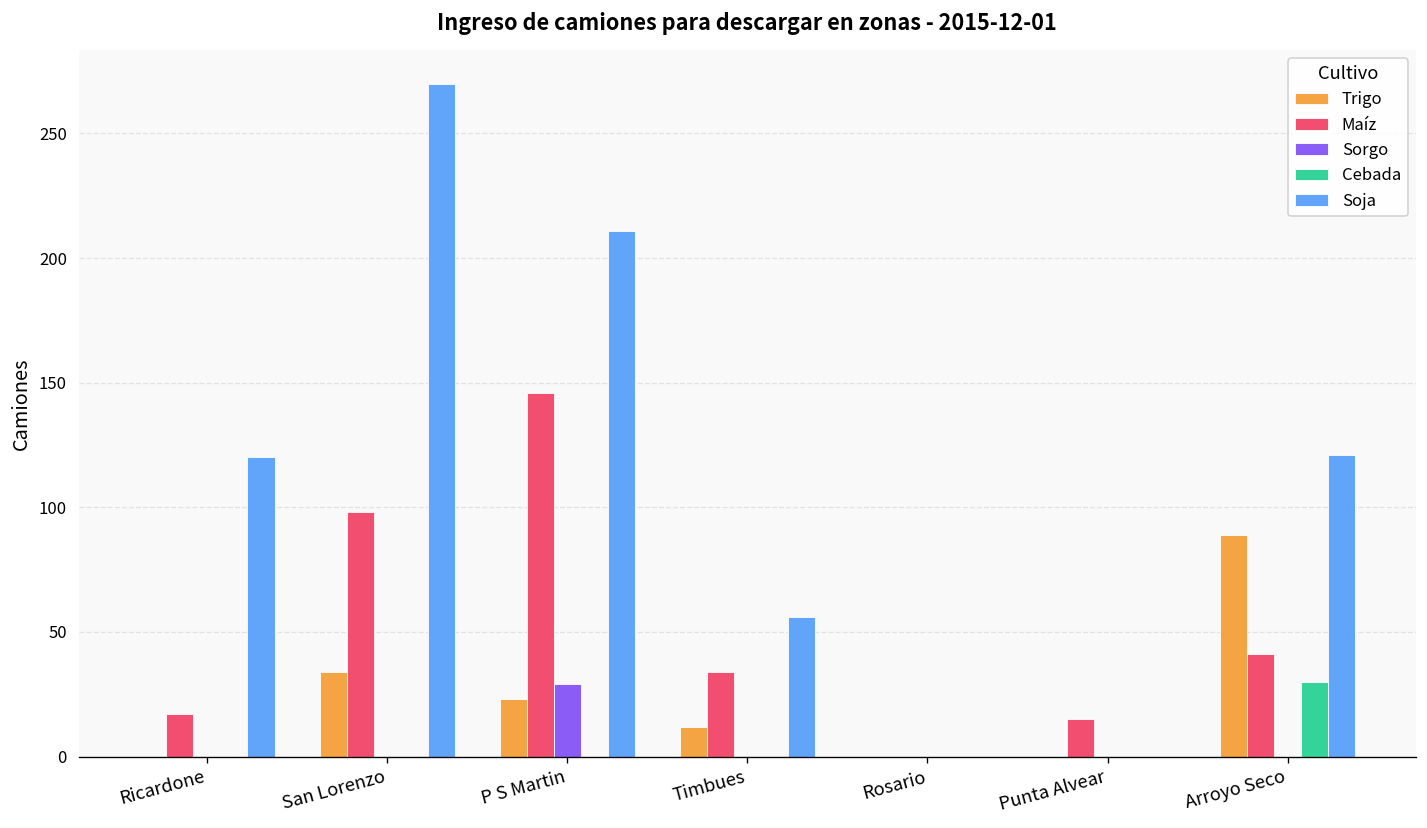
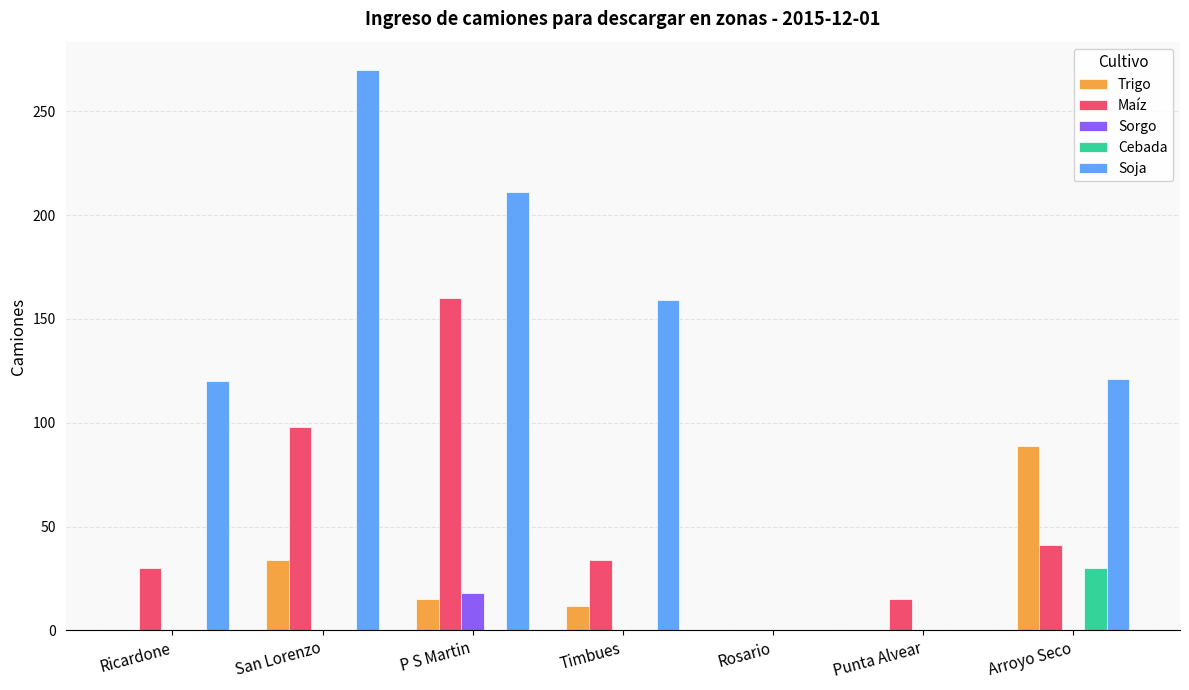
Maíz, Ricardone: 17 -> 30
Trigo, P S Martin: 23 -> 15
Maíz, P S Martin: 146 -> 160
Sorgo, P S Martin: 29 -> 18
Soja, Timbues: 56 -> 159
